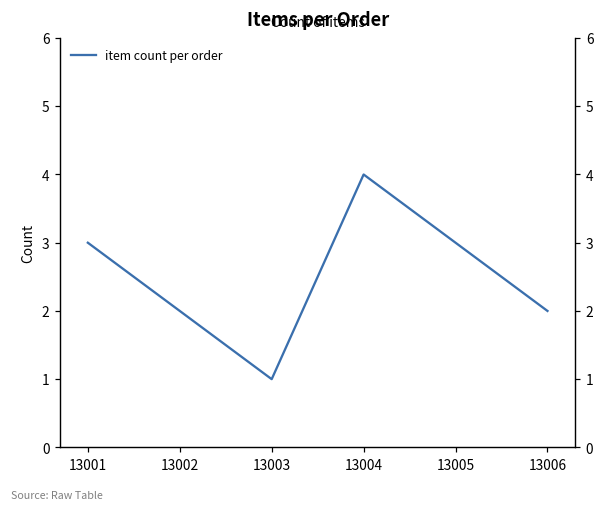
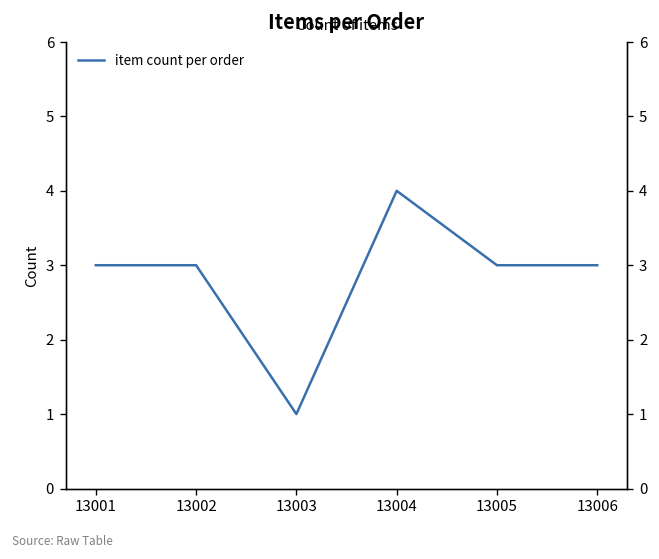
13002: 2 -> 3
13006: 2 -> 3
